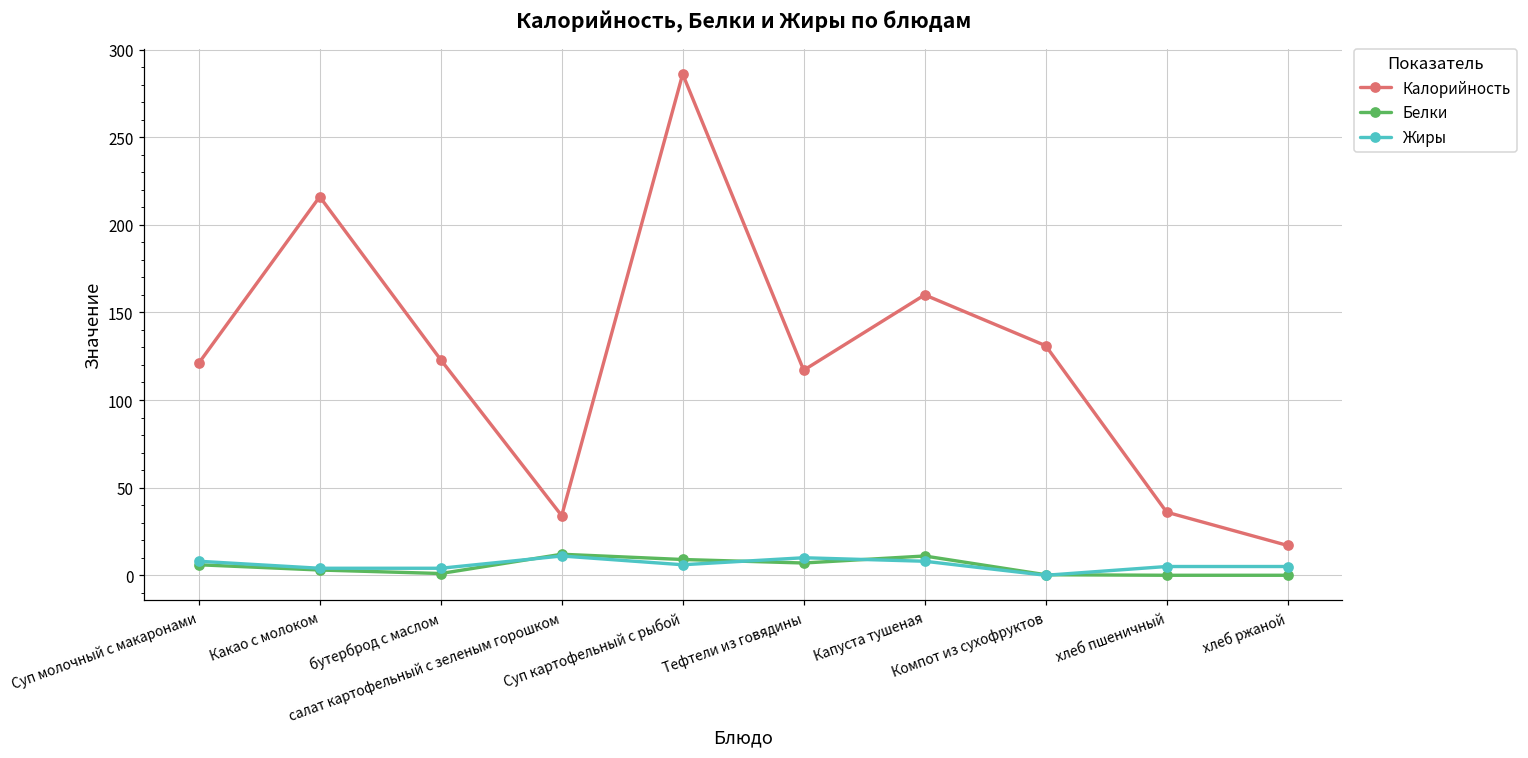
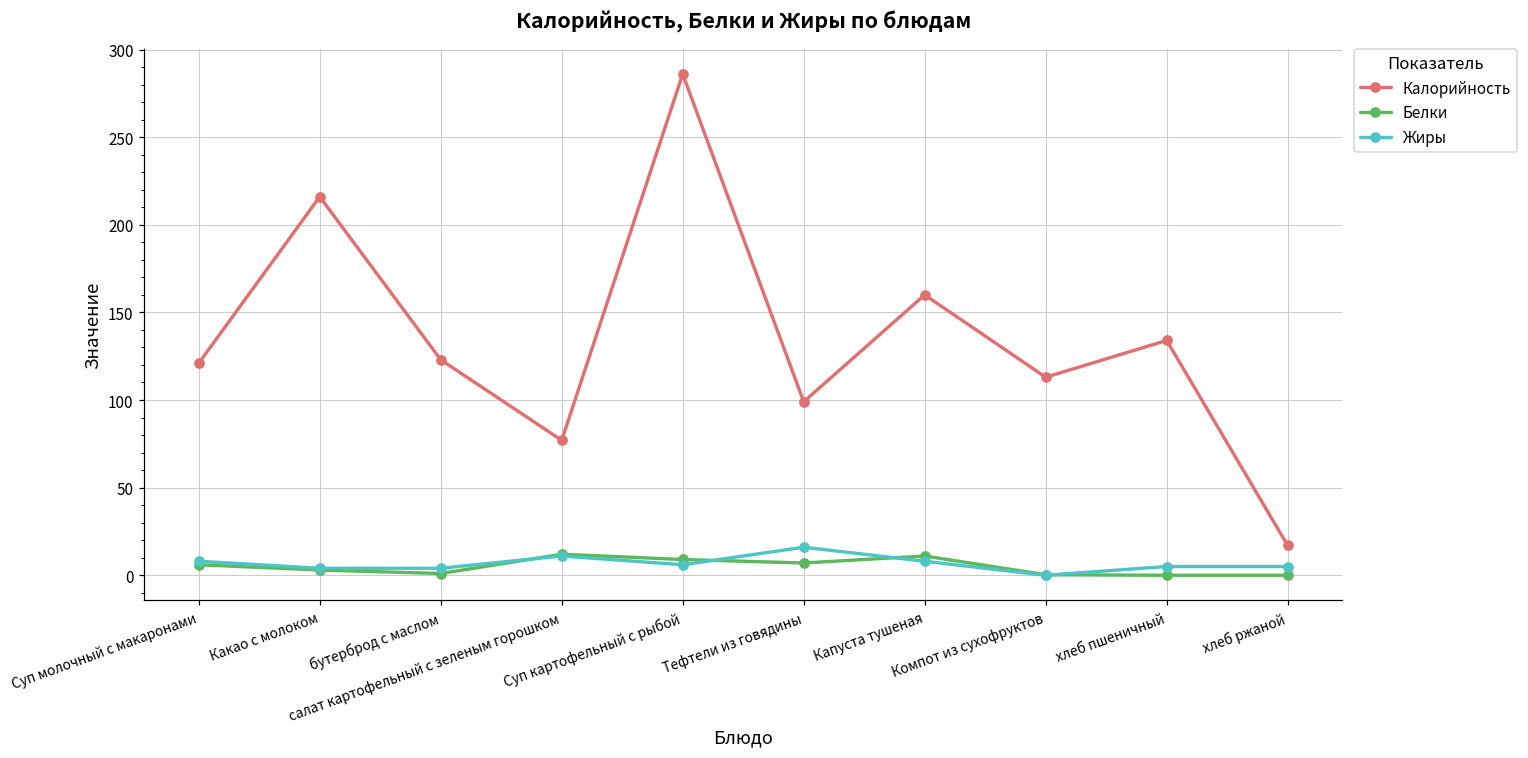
Калорийность, салат картофельный с зеленым горошком: 34 -> 77
Калорийность, Тефтели из говядины: 117 -> 99
Жиры, Тефтели из говядины: 10 -> 16
Калорийность, Компот из сухофруктов: 131 -> 113
Калорийность, хлеб пшеничный: 36 -> 134
